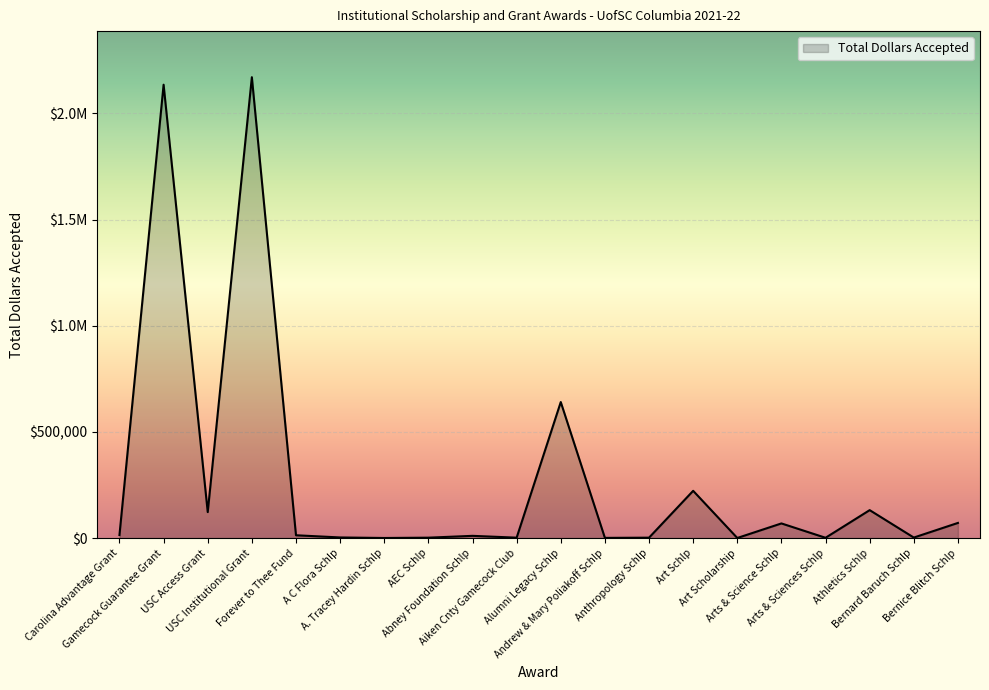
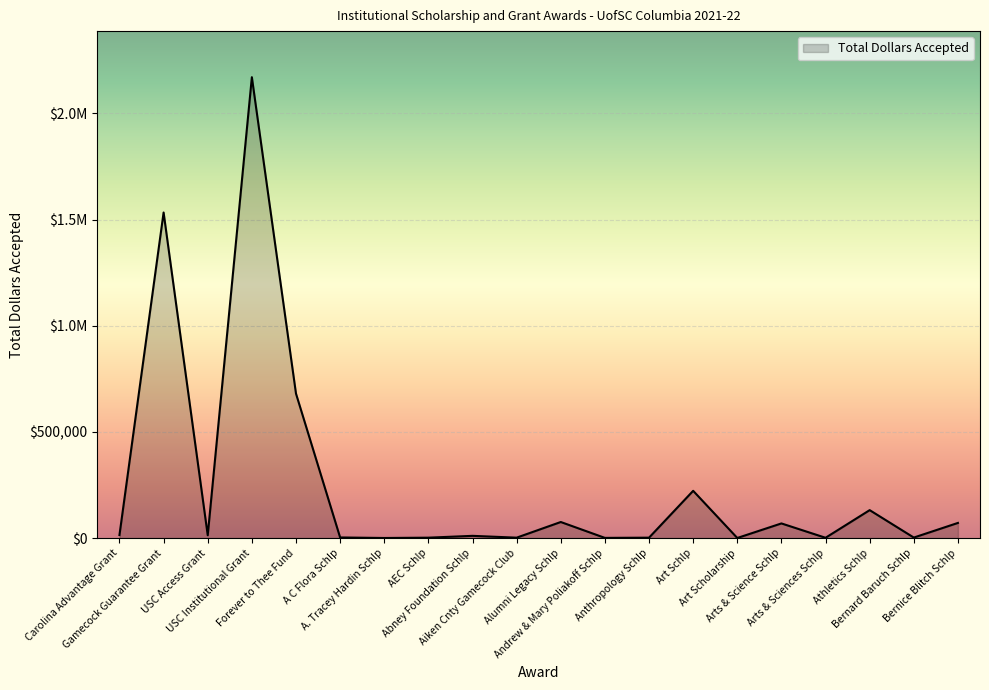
Gamecock Guarantee Grant: $2,140,000 -> $1,530,000
USC Access Grant: $120,000 -> $10,000
Forever to Thee Fund: $10,000 -> $680,000
Alumni Legacy Schlp: $640,000 -> $80,000
